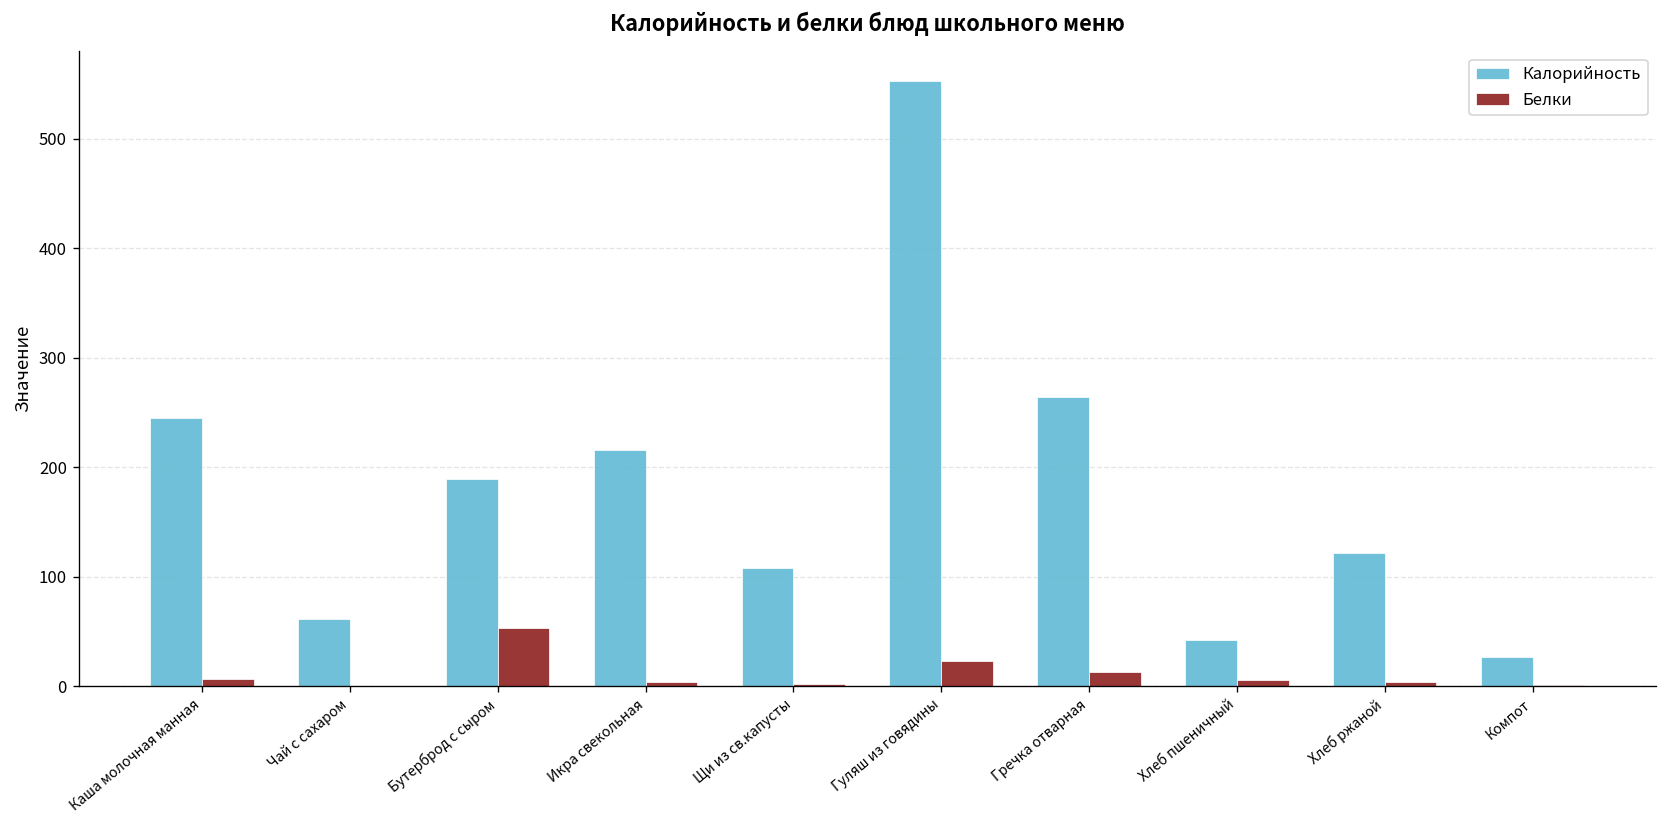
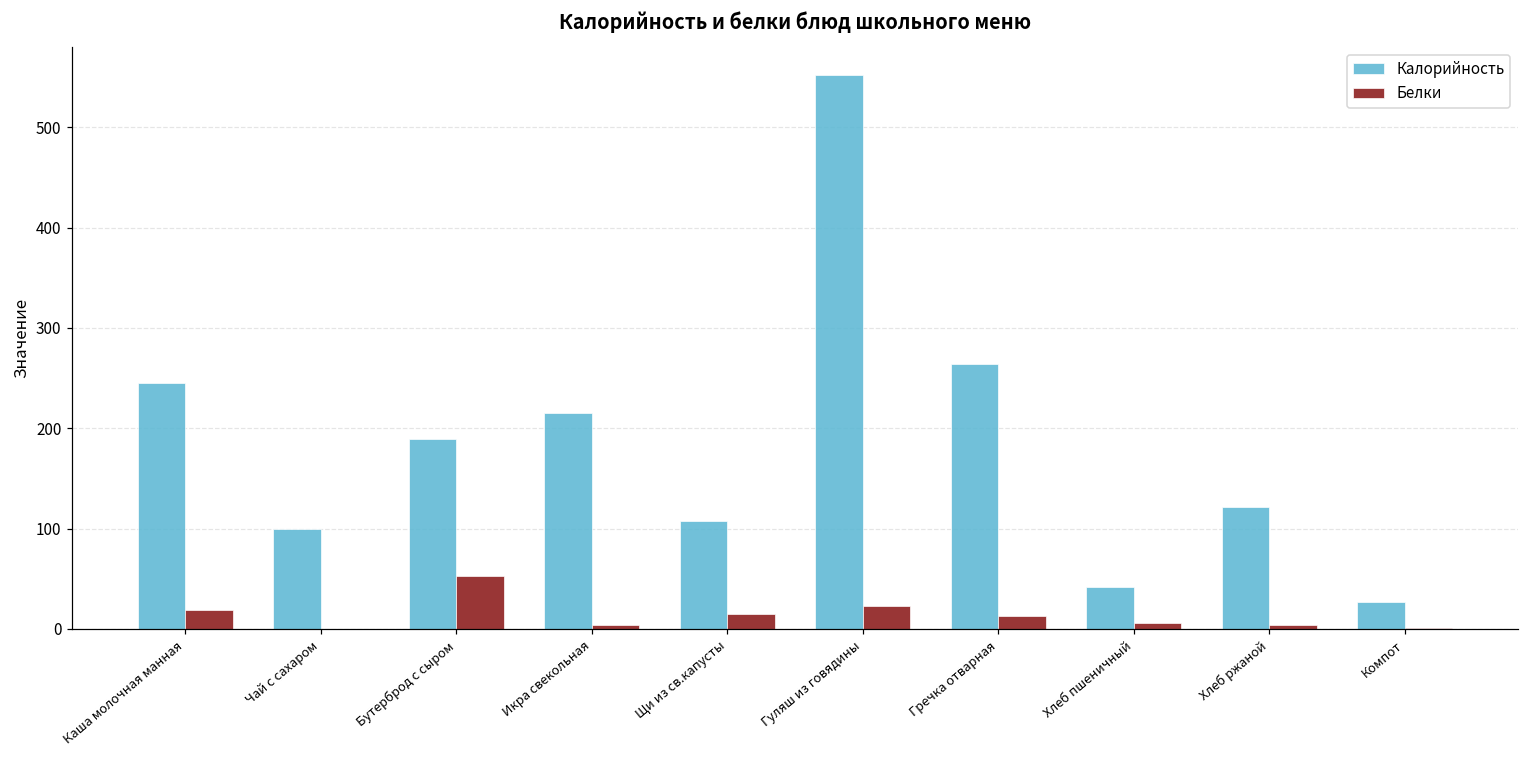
Белки, Каша молочная манная: 10 -> 20
Калорийность, Чай с сахаром: 60 -> 100
Белки, Щи из св.капусты: 0 -> 10
